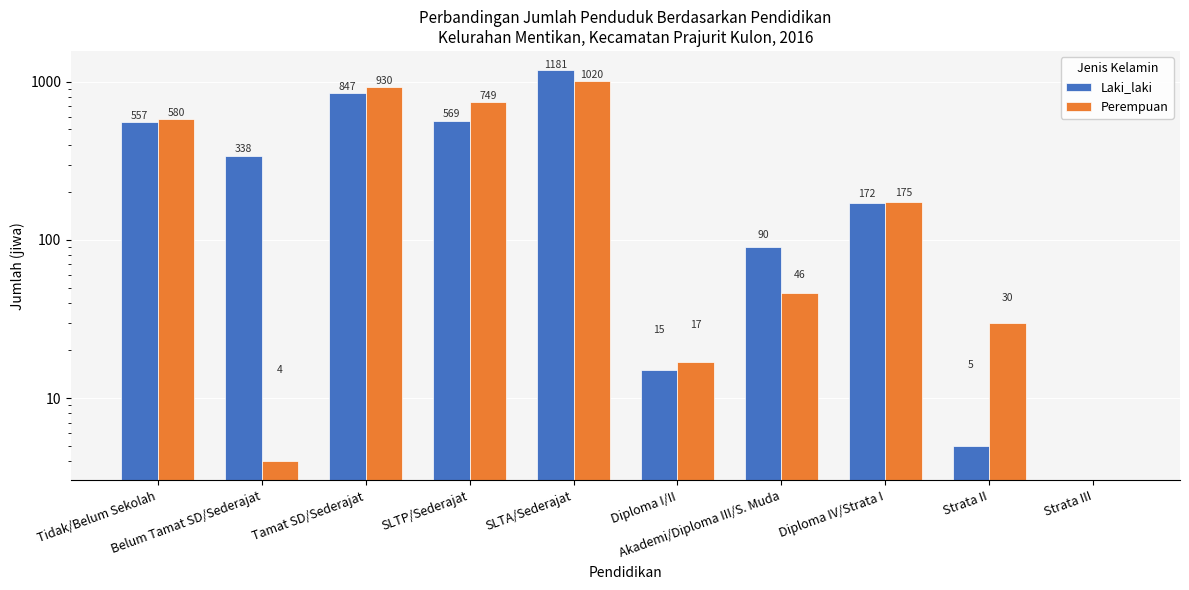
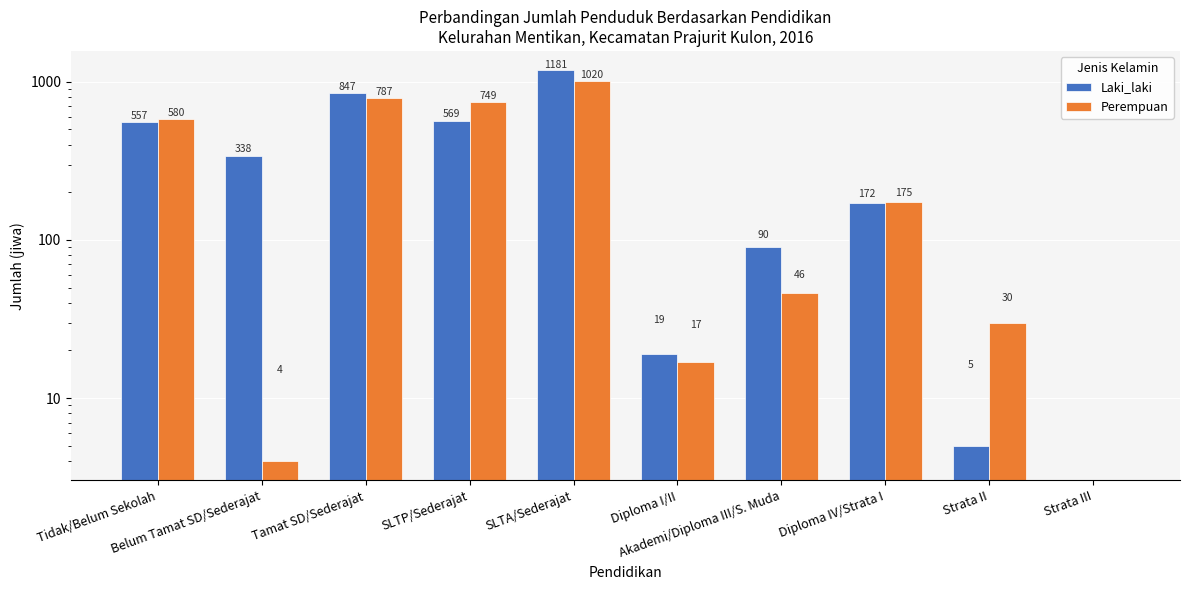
Perempuan, Tamat SD/Sederajat: 930 -> 787
Laki_laki, Diploma I/II: 15 -> 19
